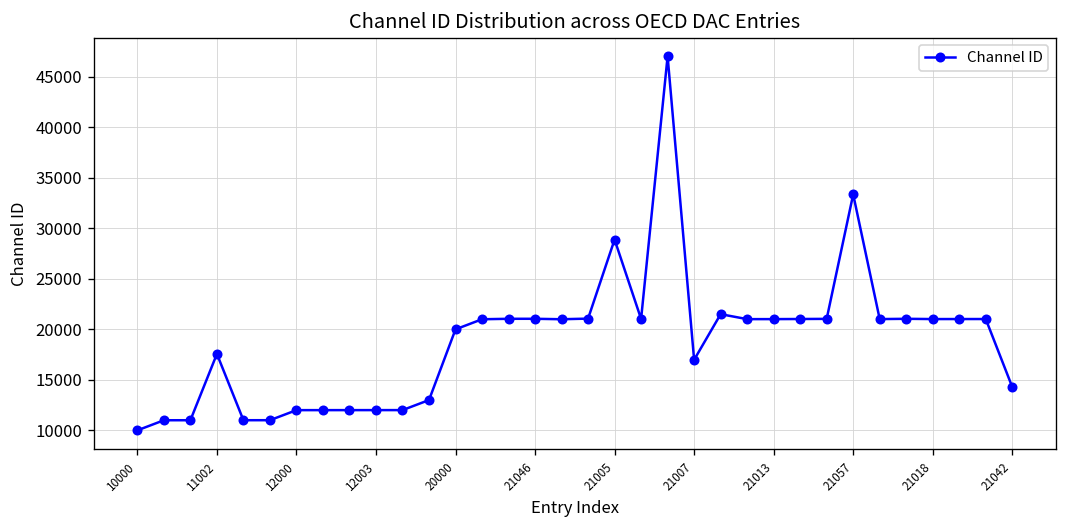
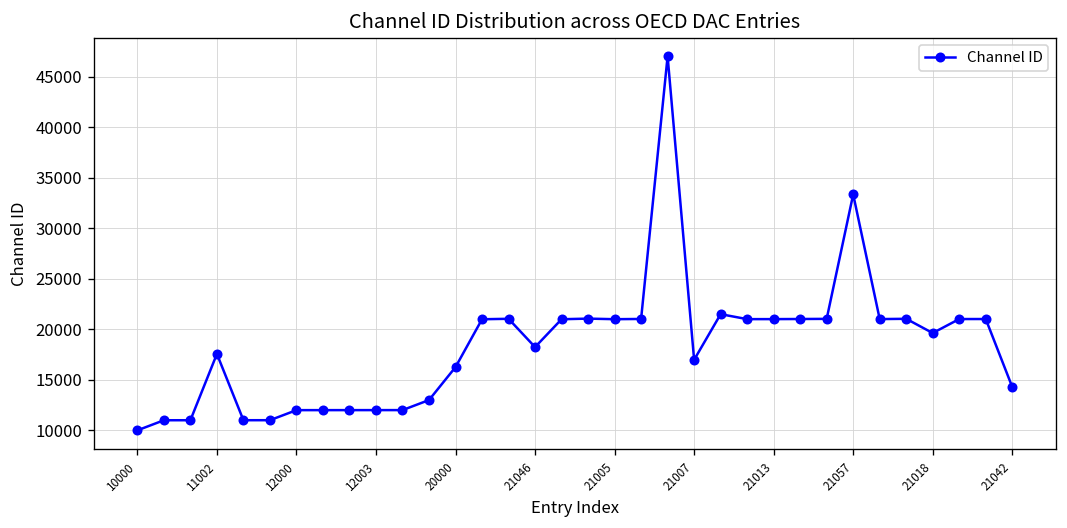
20000: 20000 -> 16000
21046: 21000 -> 18000
21005: 29000 -> 21000
21018: 21000 -> 20000
